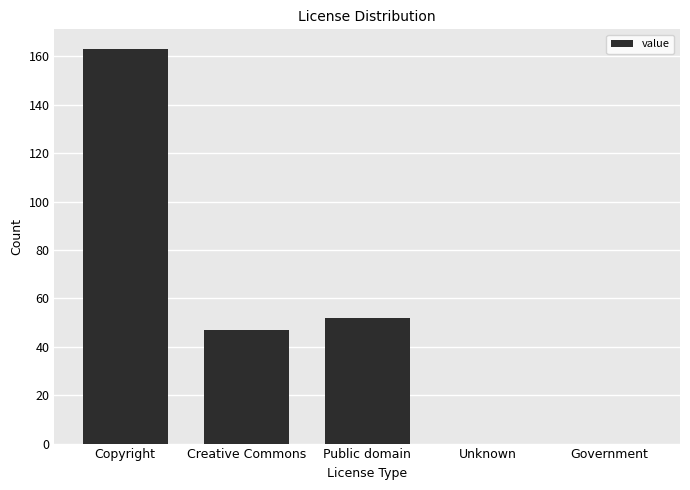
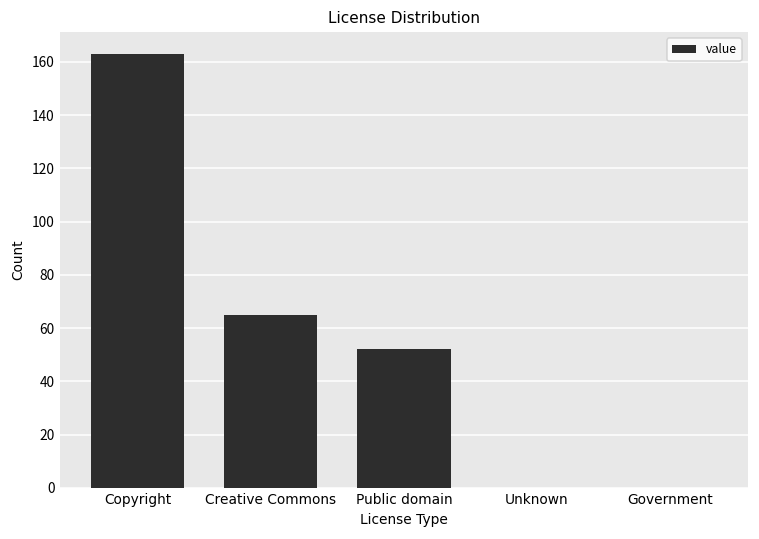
Creative Commons: 47 -> 65
